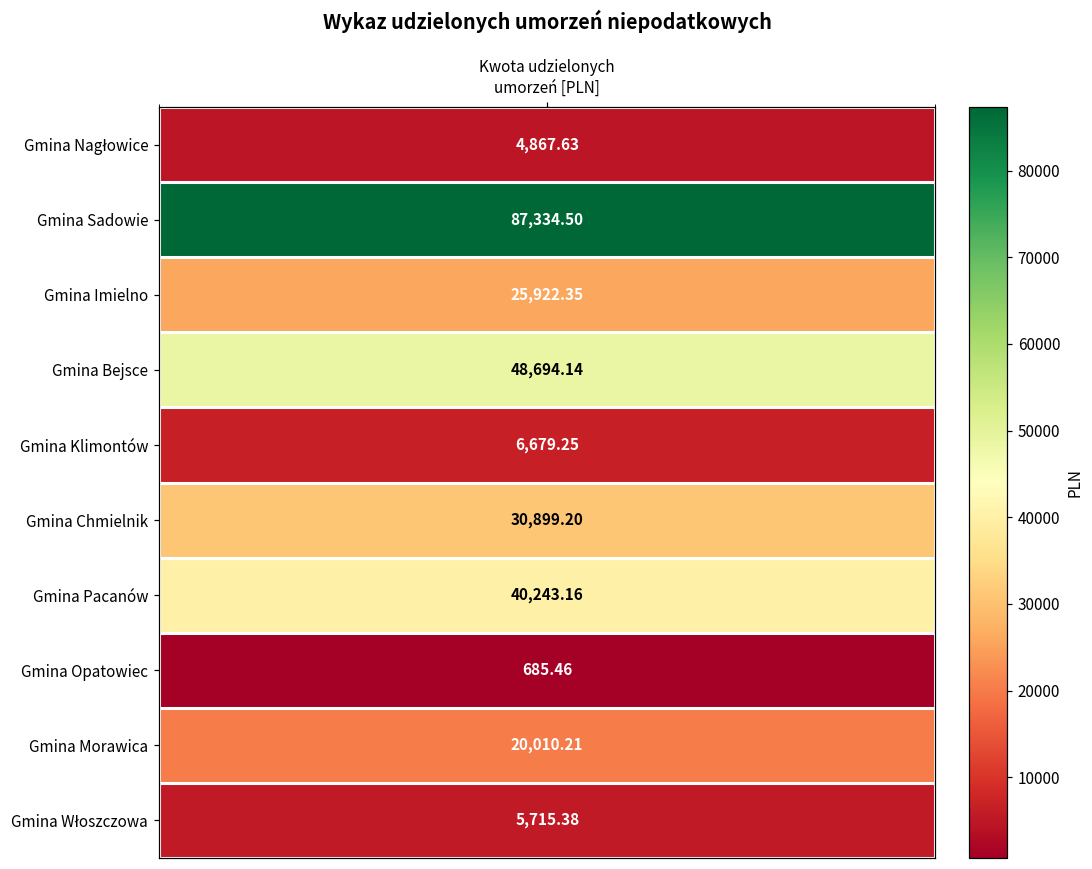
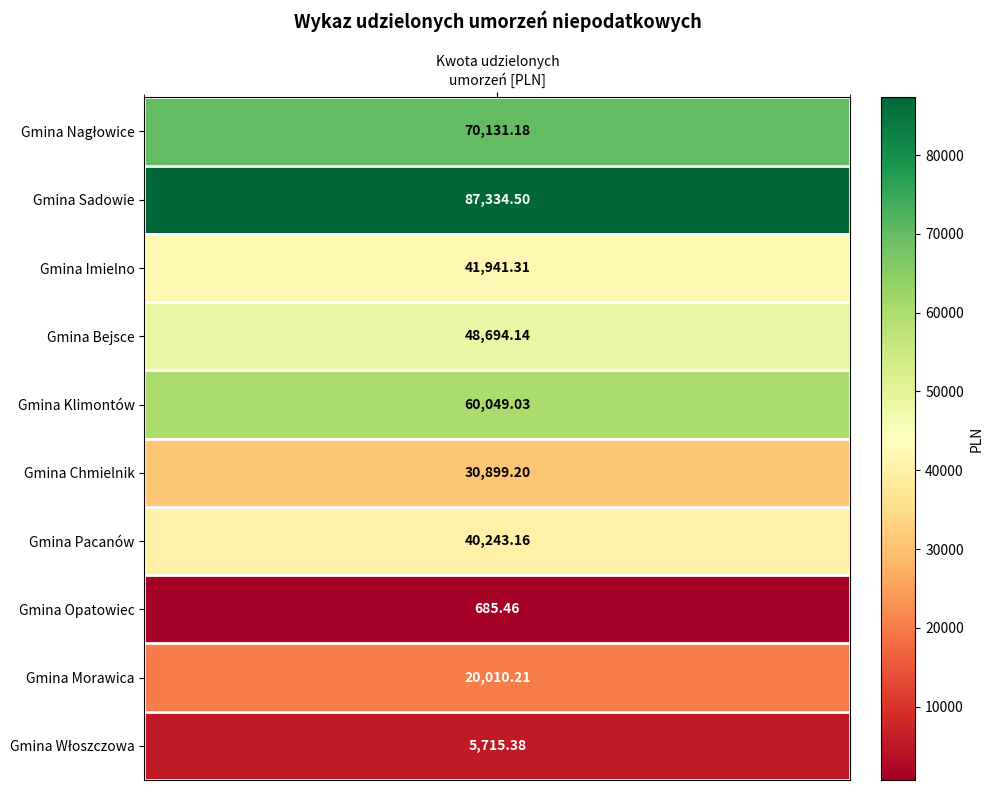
Gmina Nagłowice, Kwota udzielonych umorzeń [PLN]: 4,867.63 -> 70,131.18
Gmina Imielno, Kwota udzielonych umorzeń [PLN]: 25,922.35 -> 41,941.31
Gmina Klimontów, Kwota udzielonych umorzeń [PLN]: 6,679.25 -> 60,049.03
